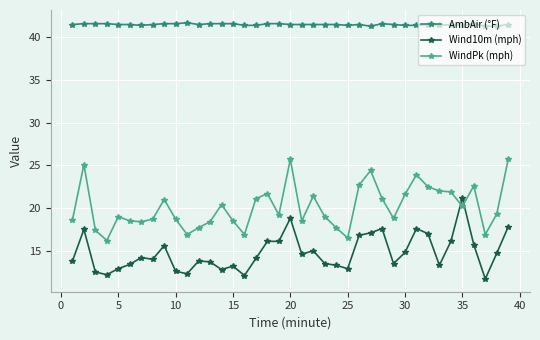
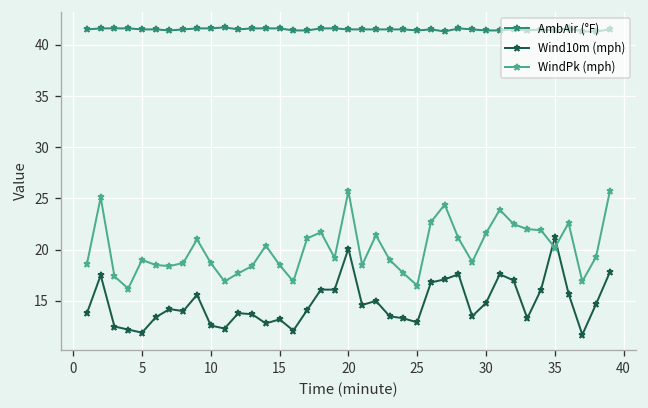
Wind10m (mph), 5: 13 -> 12
Wind10m (mph), 20: 19 -> 20
